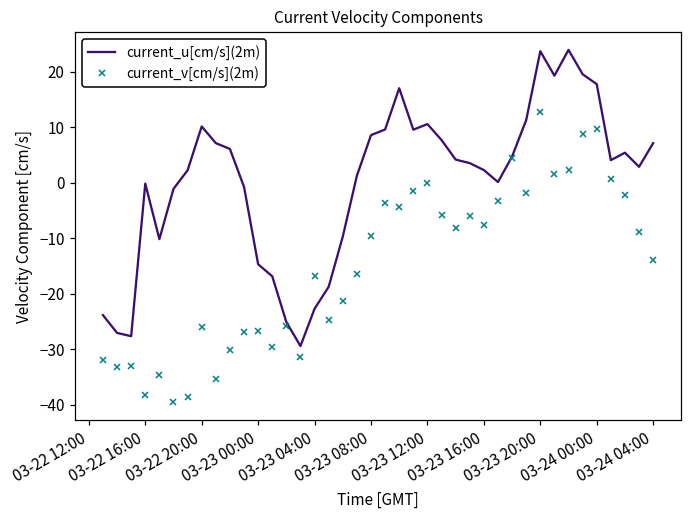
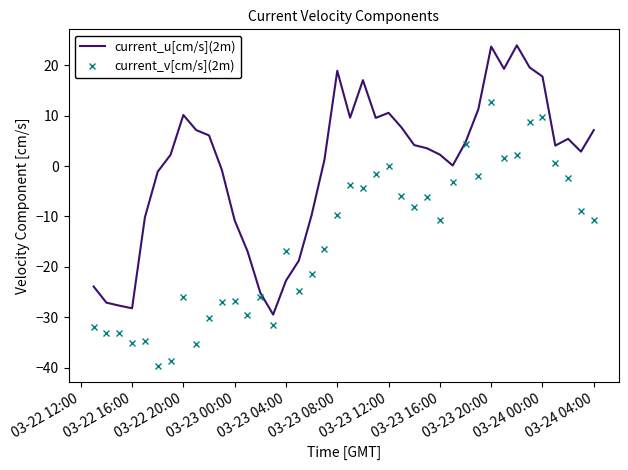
current_u[cm/s](2m), 03-22 16:00: 0 -> -28
current_v[cm/s](2m), 03-22 16:00: -38 -> -35
current_u[cm/s](2m), 03-23 00:00: -15 -> -11
current_u[cm/s](2m), 03-23 08:00: 9 -> 19
current_v[cm/s](2m), 03-23 16:00: -8 -> -11
current_v[cm/s](2m), 03-24 04:00: -14 -> -11
